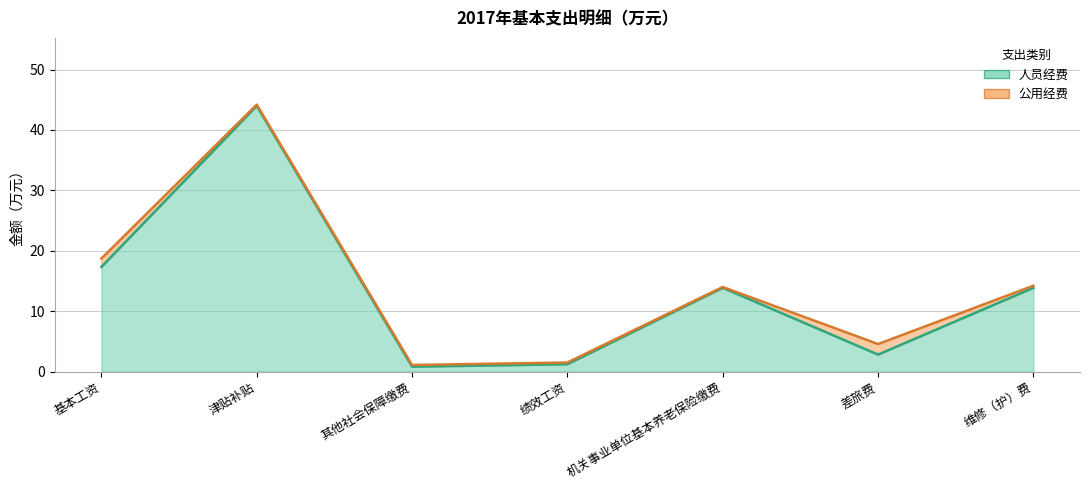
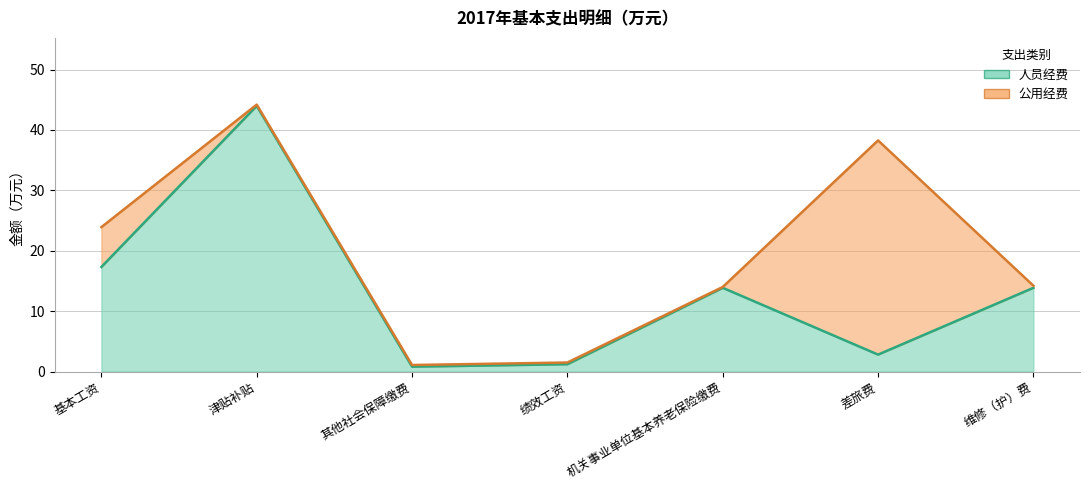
公用经费, 基本工资: 1 -> 7
公用经费, 差旅费: 2 -> 35
